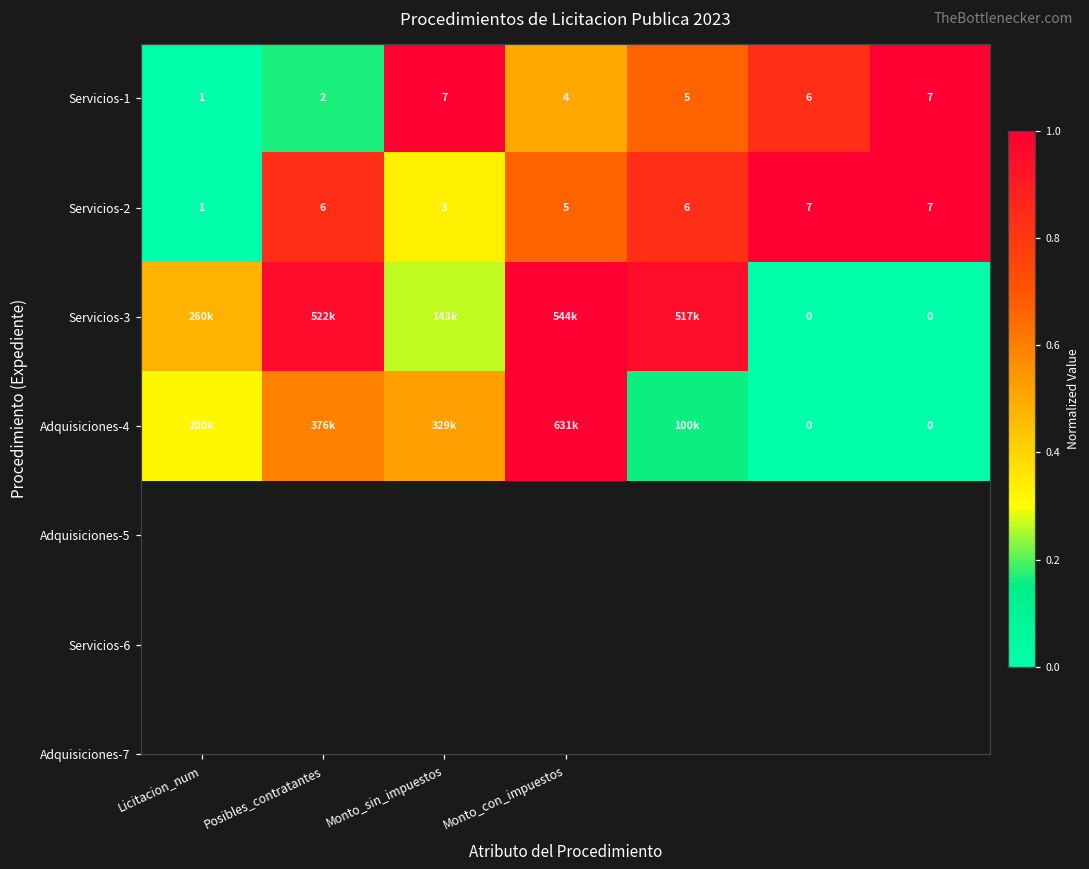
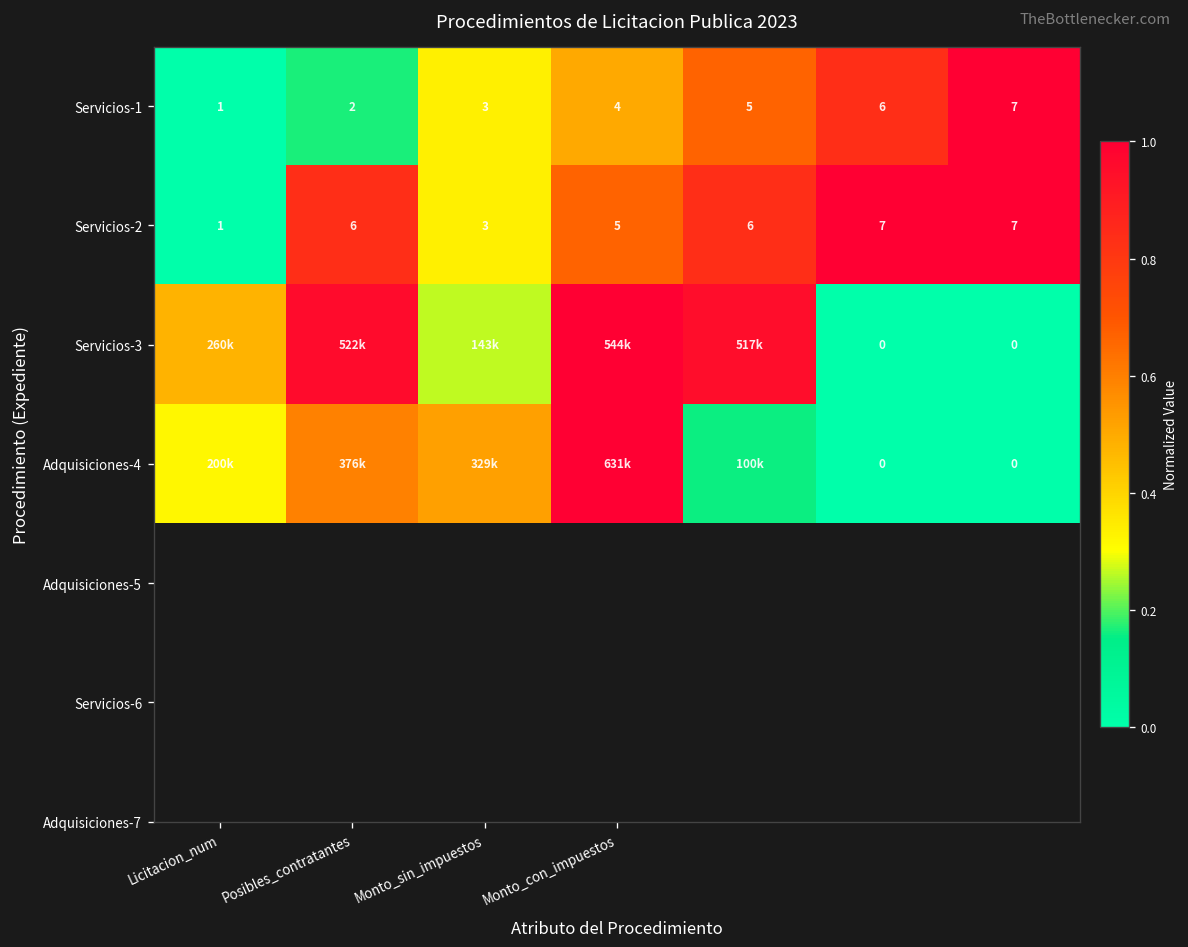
Servicios-1, Monto_sin_impuestos: 7 -> 3
